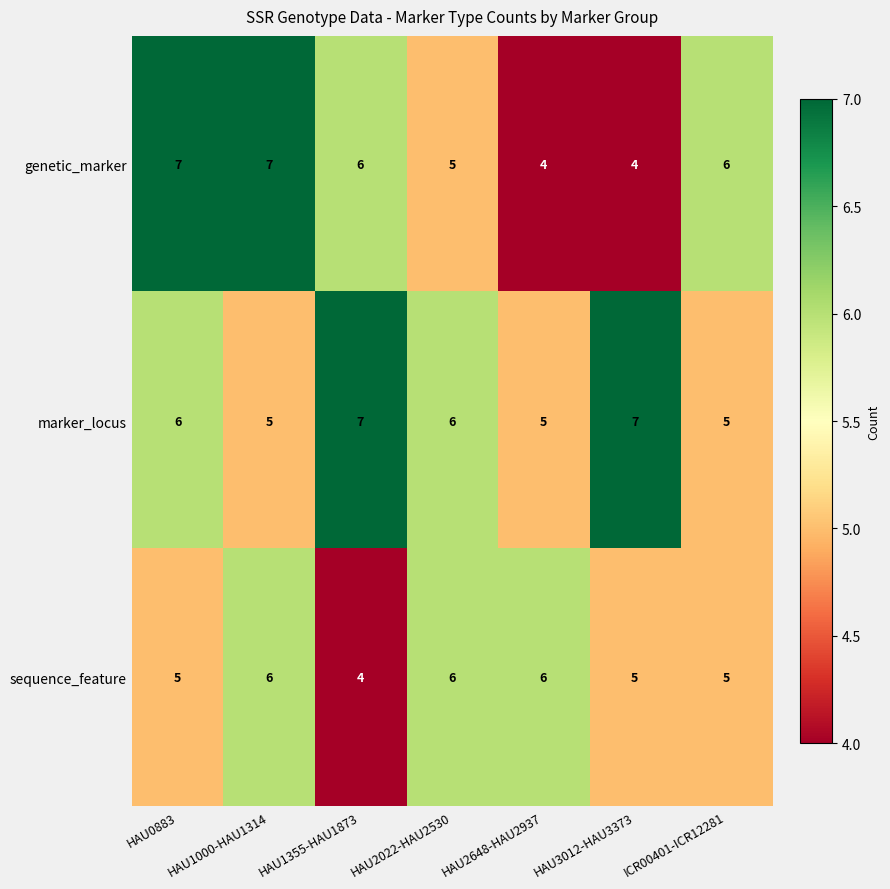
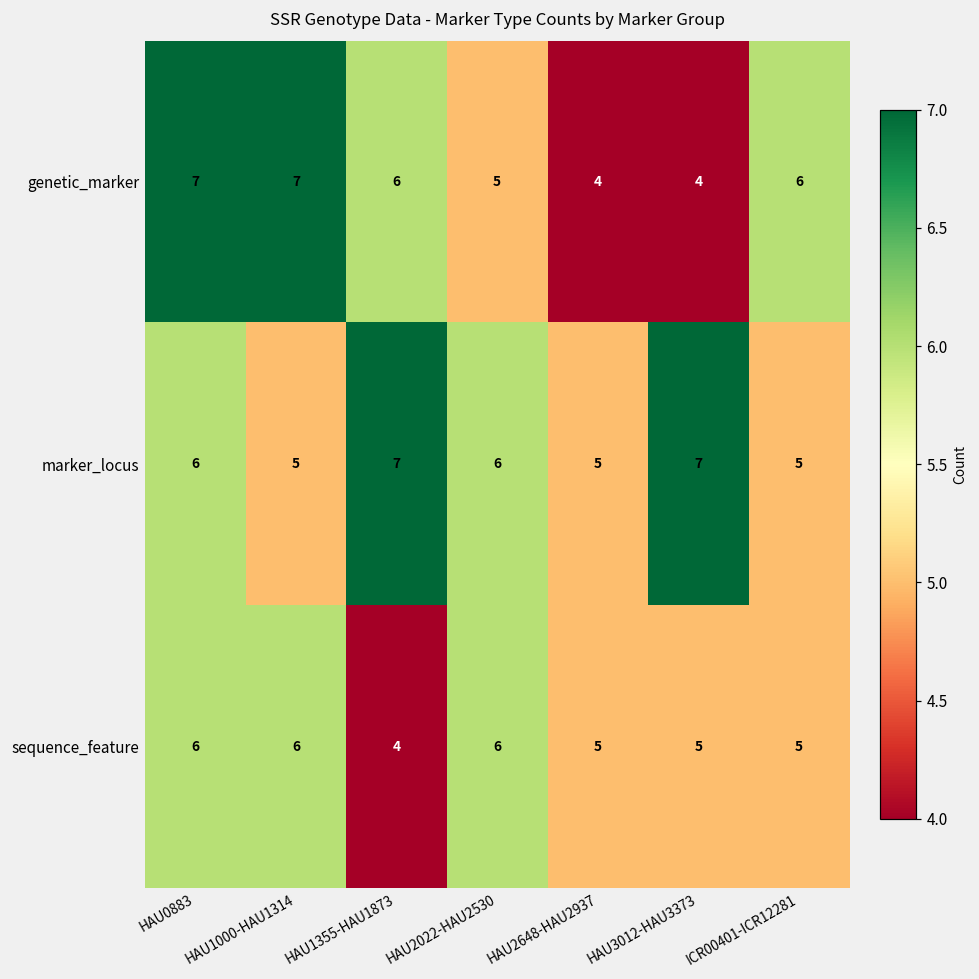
sequence_feature, HAU0883: 5 -> 6
sequence_feature, HAU2648-HAU2937: 6 -> 5
